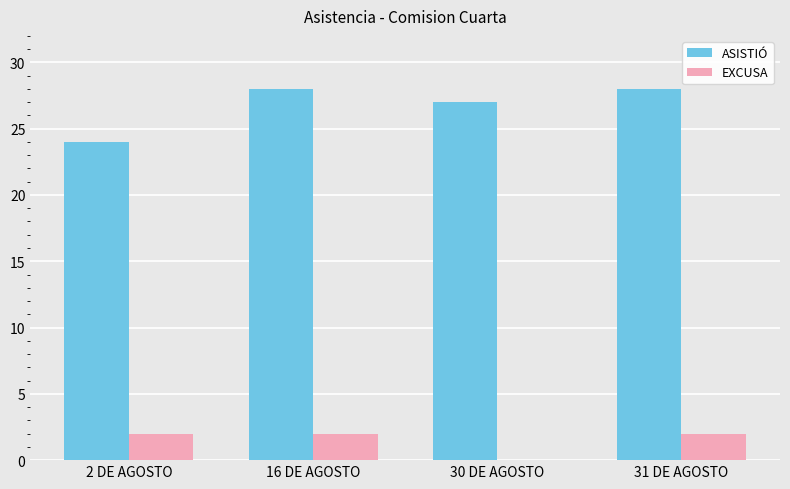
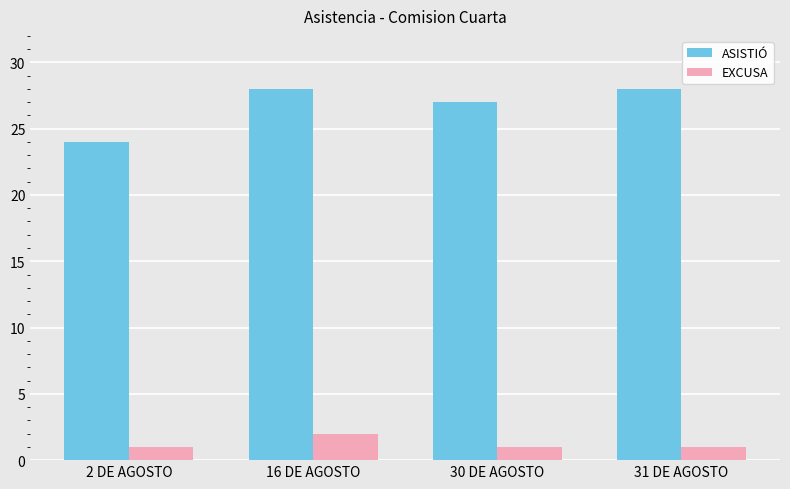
EXCUSA, 2 DE AGOSTO: 2 -> 1
EXCUSA, 30 DE AGOSTO: 0 -> 1
EXCUSA, 31 DE AGOSTO: 2 -> 1
